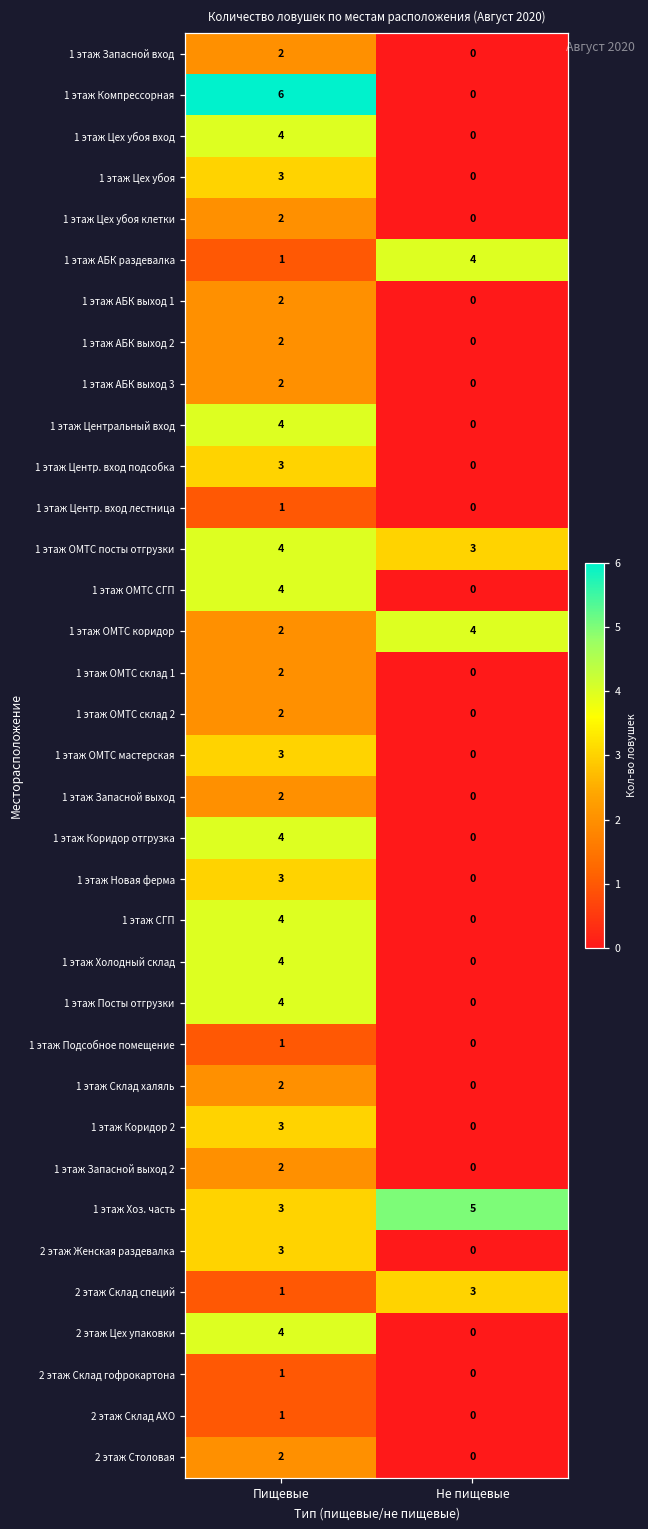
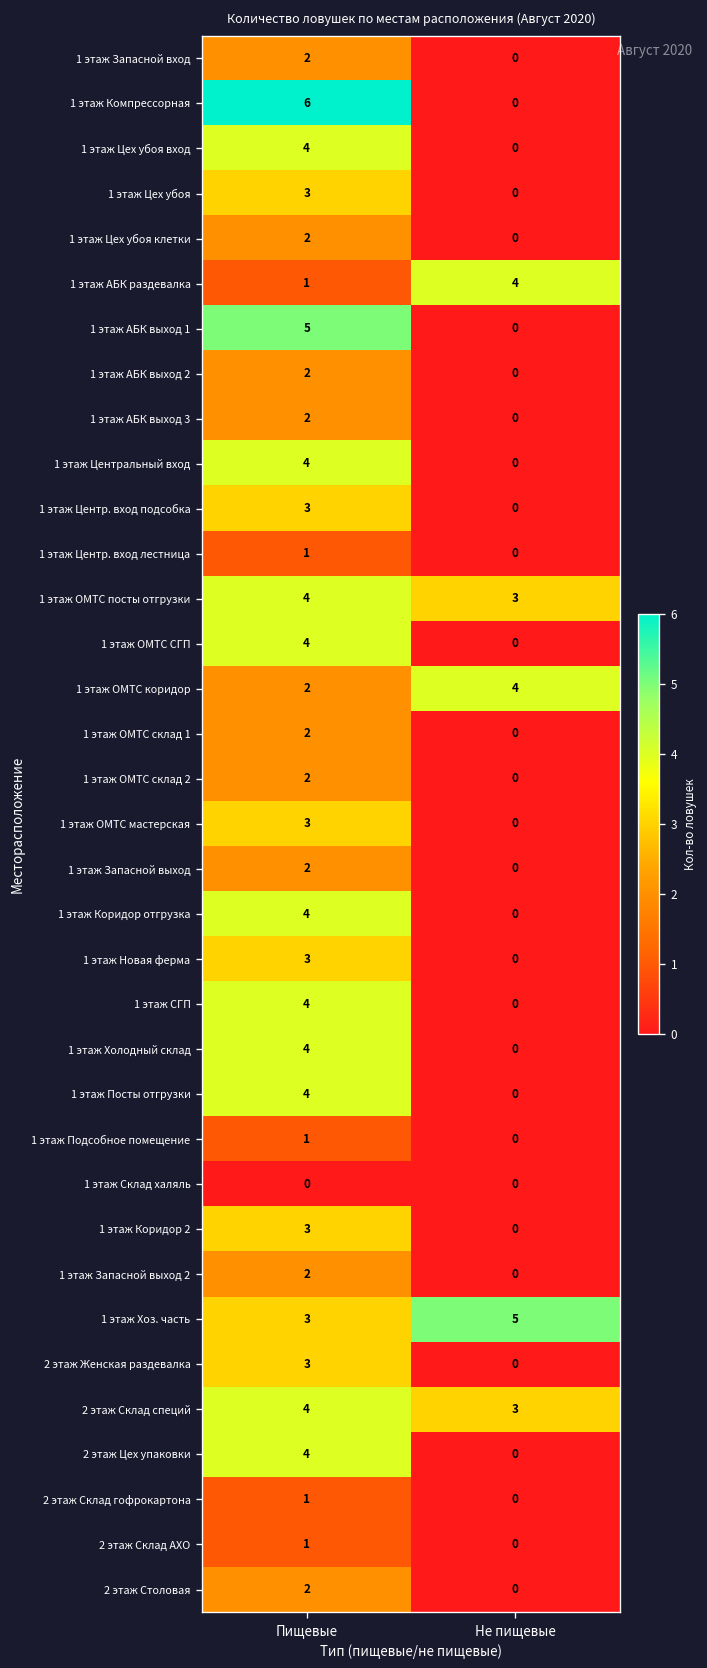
1 этаж АБК выход 1, Пищевые: 2 -> 5
1 этаж Склад халяль, Пищевые: 2 -> 0
2 этаж Склад специй, Пищевые: 1 -> 4
